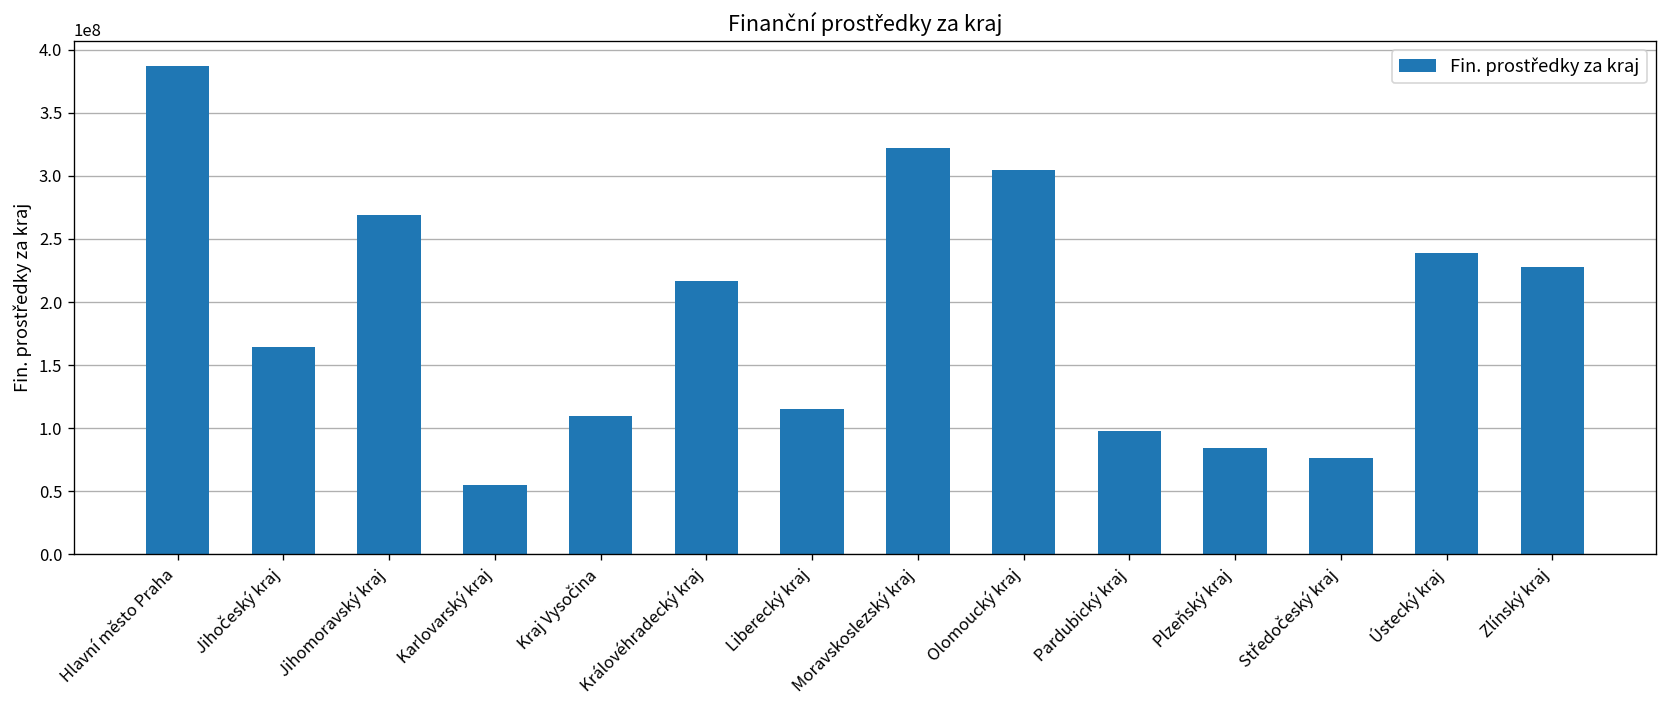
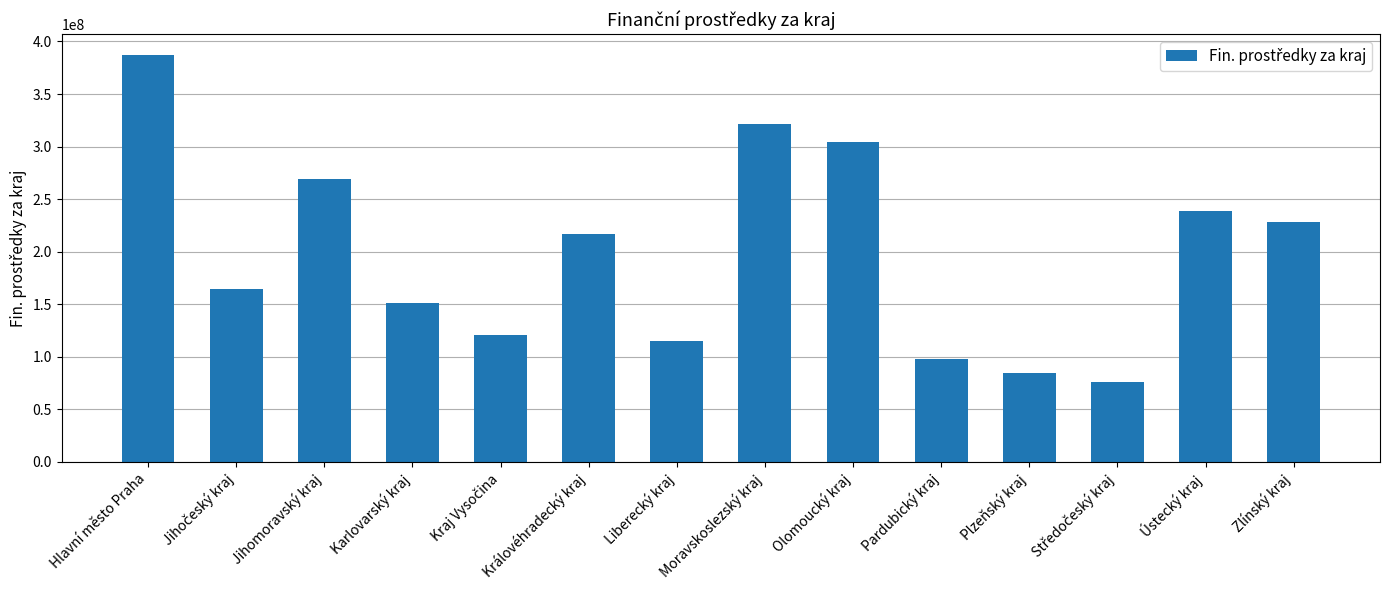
Karlovarský kraj: 55000000 -> 152000000
Kraj Vysočina: 110000000 -> 121000000
